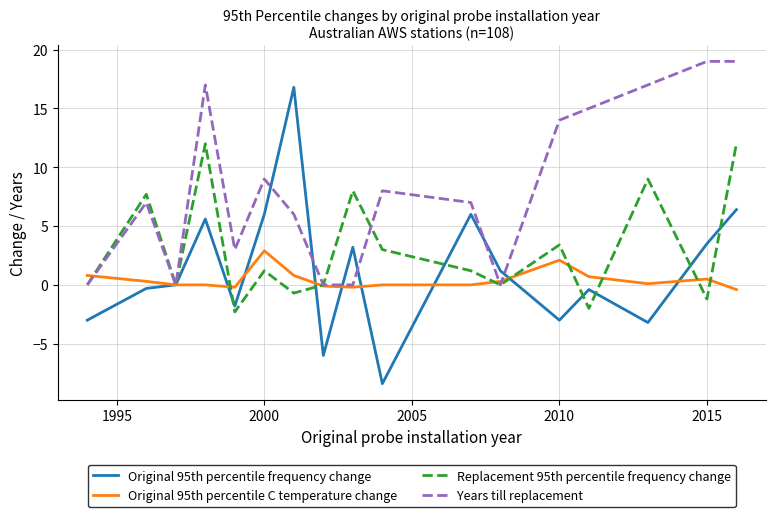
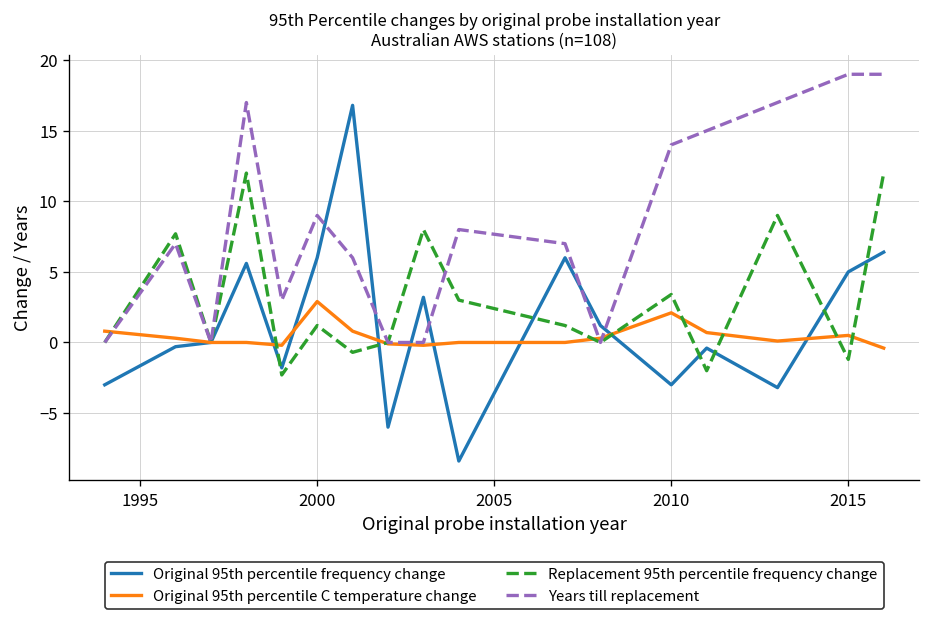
Original 95th percentile frequency change, 2015: 3.5 -> 5.0
